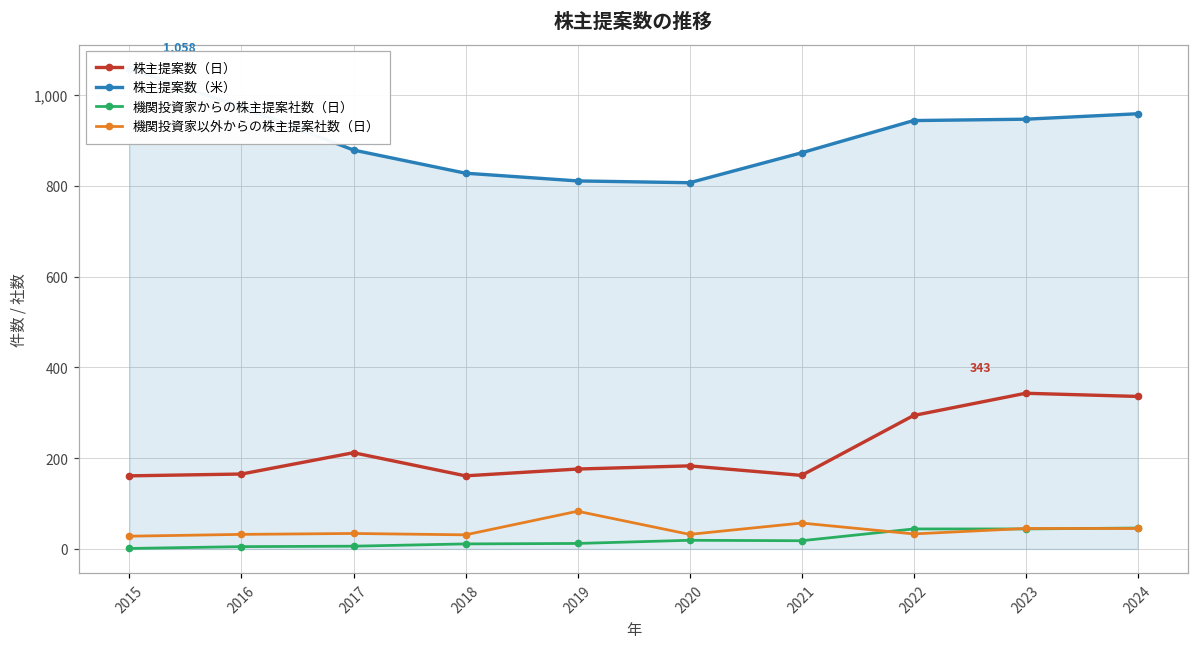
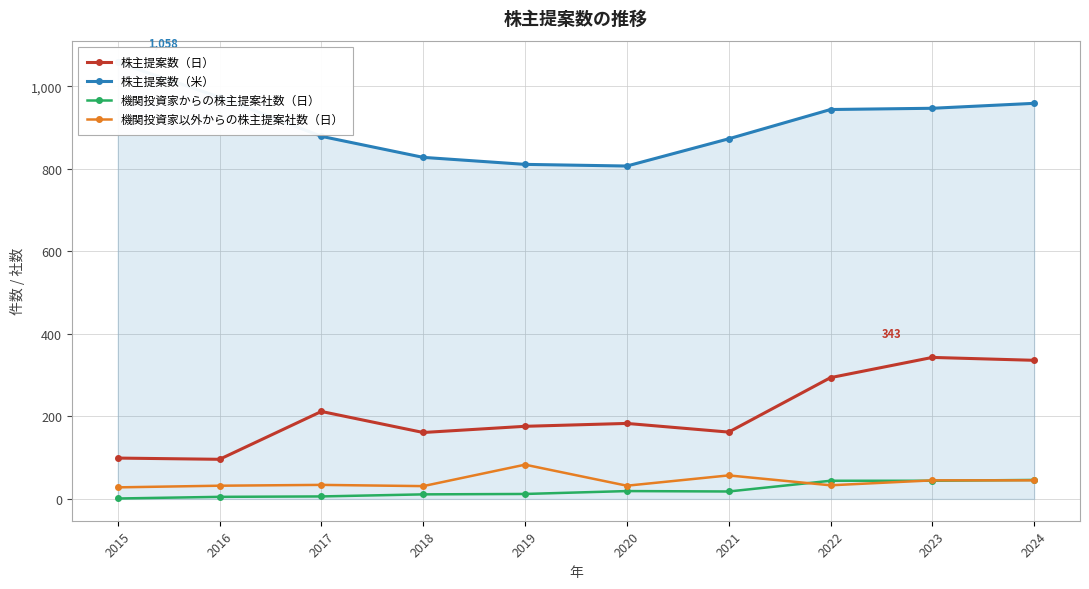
株主提案数（日）, 2015: 160 -> 100
株主提案数（日）, 2016: 170 -> 100
